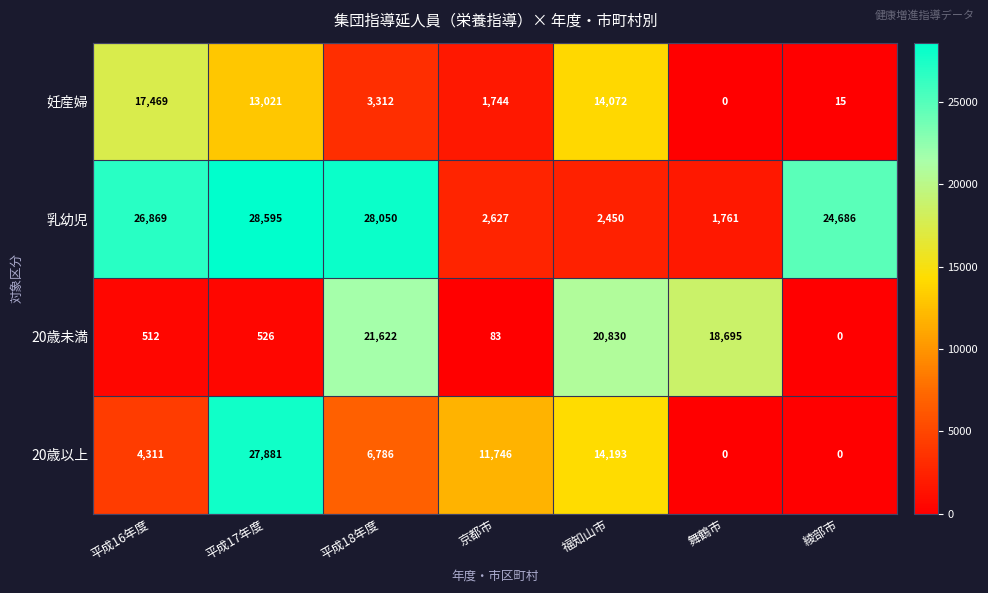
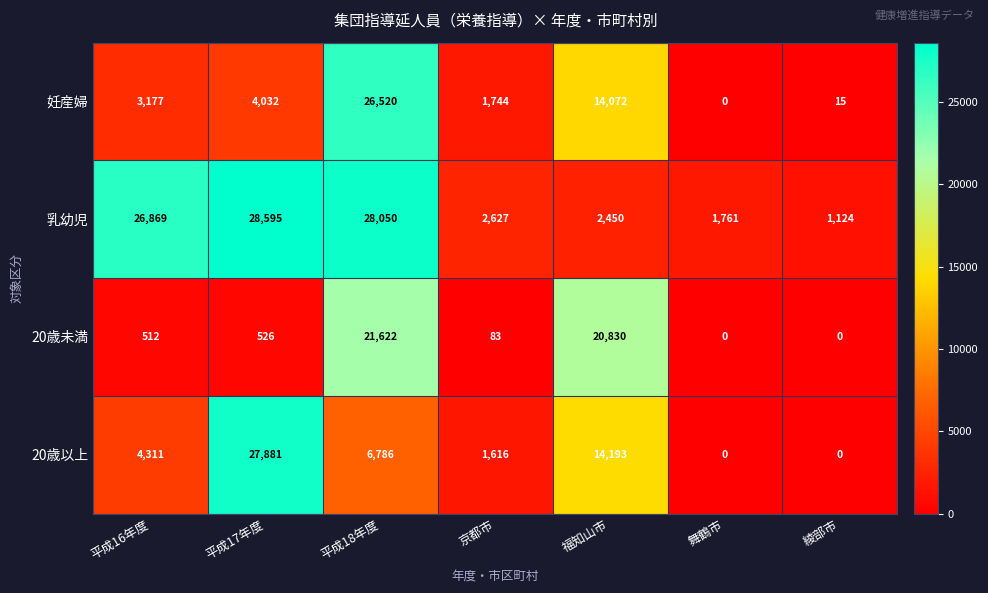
妊産婦, 平成16年度: 17,469 -> 3,177
妊産婦, 平成17年度: 13,021 -> 4,032
妊産婦, 平成18年度: 3,312 -> 26,520
乳幼児, 綾部市: 24,686 -> 1,124
20歳未満, 舞鶴市: 18,695 -> 0
20歳以上, 京都市: 11,746 -> 1,616
